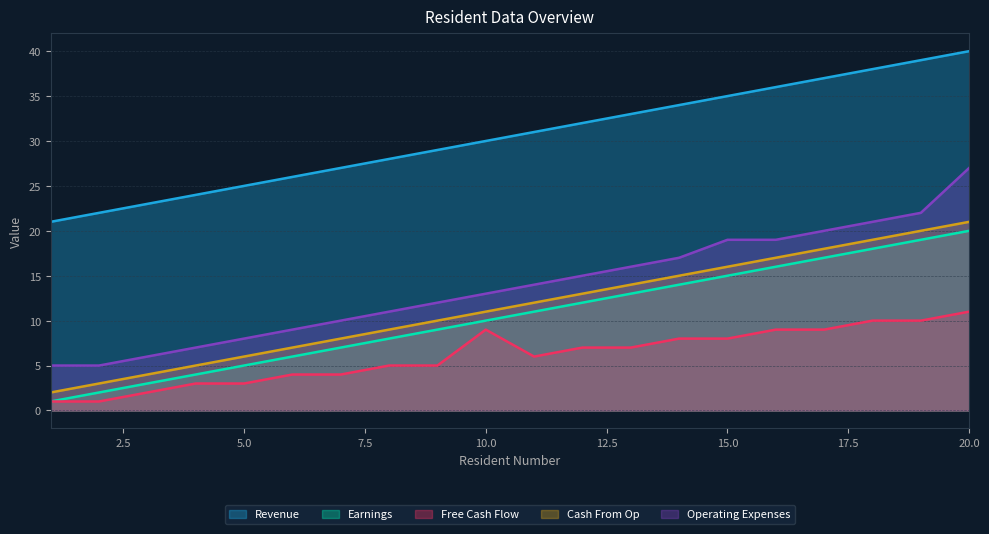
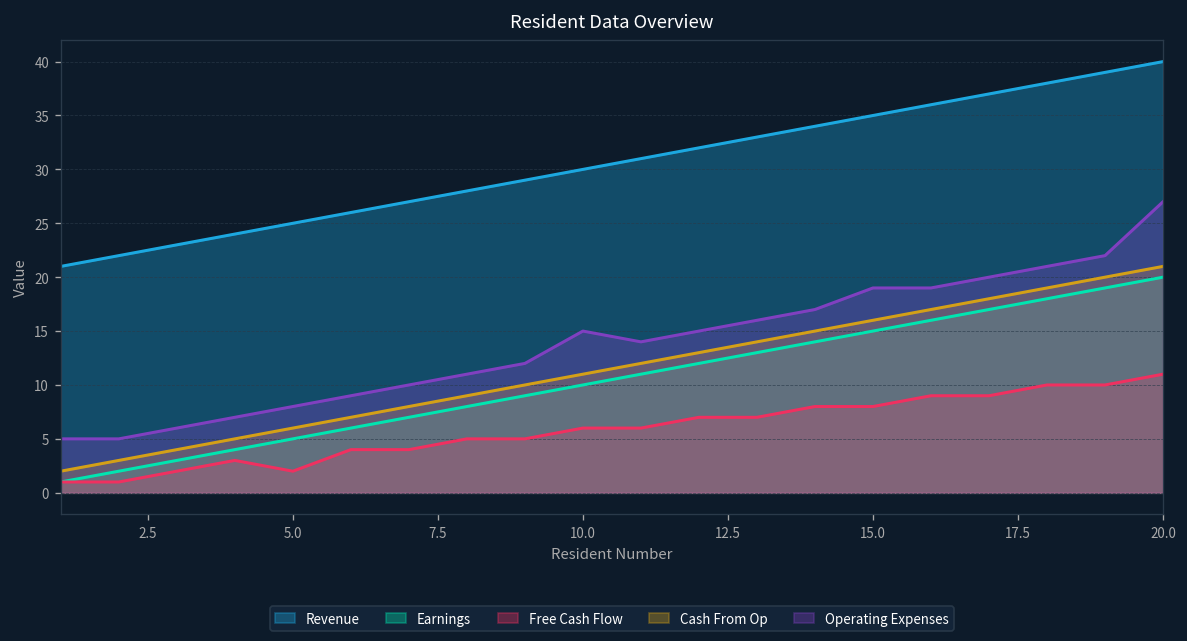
Free Cash Flow, 5.0: 3 -> 2
Free Cash Flow, 10.0: 9 -> 6
Operating Expenses, 10.0: 13 -> 15
